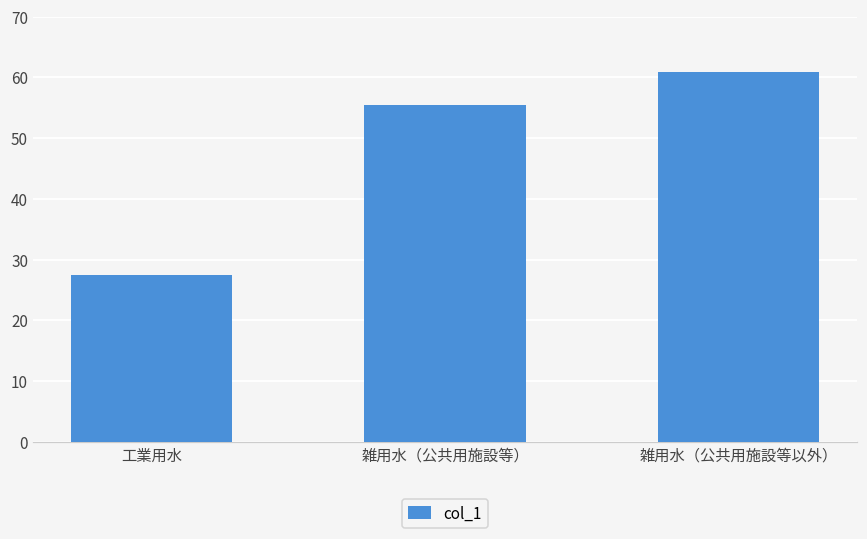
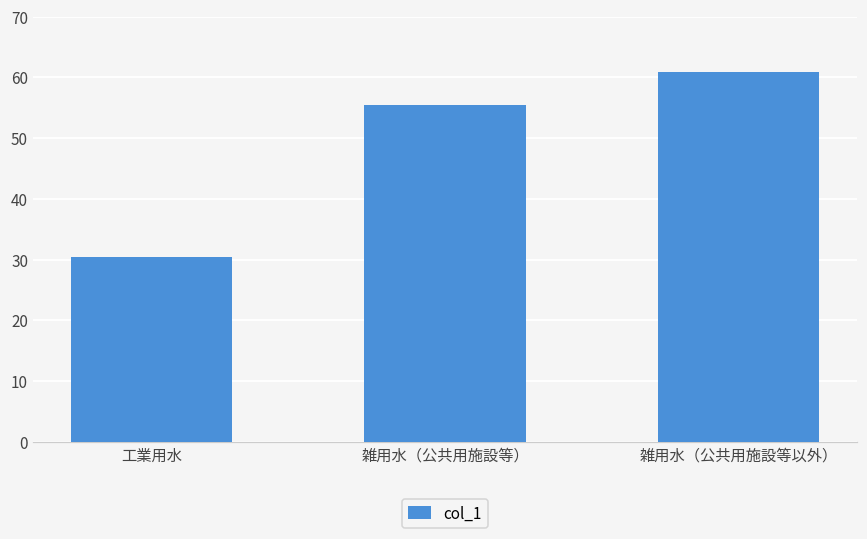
工業用水: 27 -> 30
